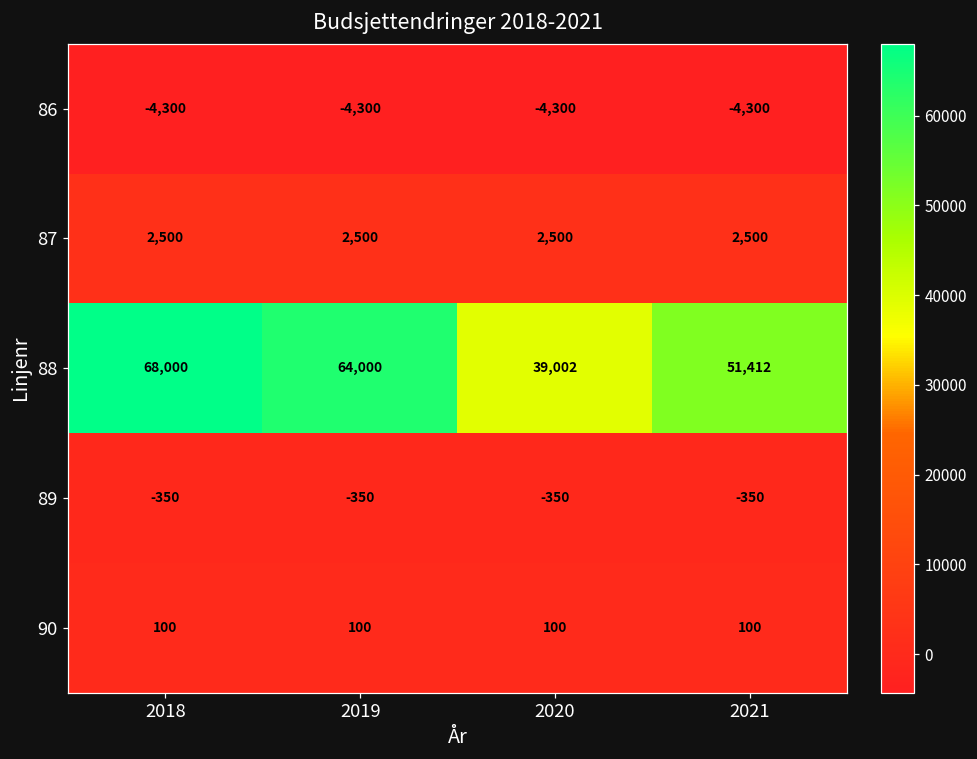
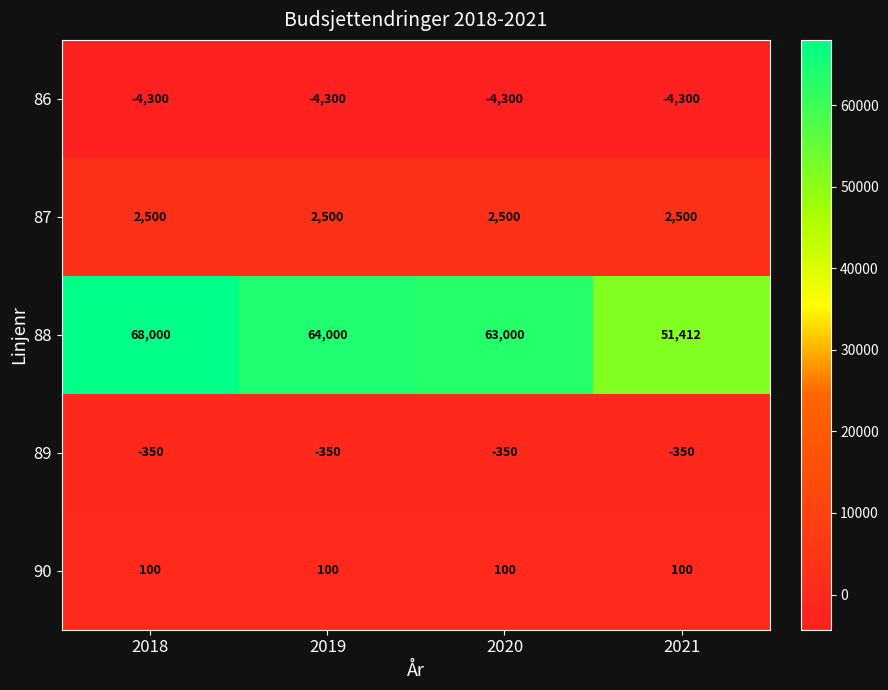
88, 2020: 39,002 -> 63,000
